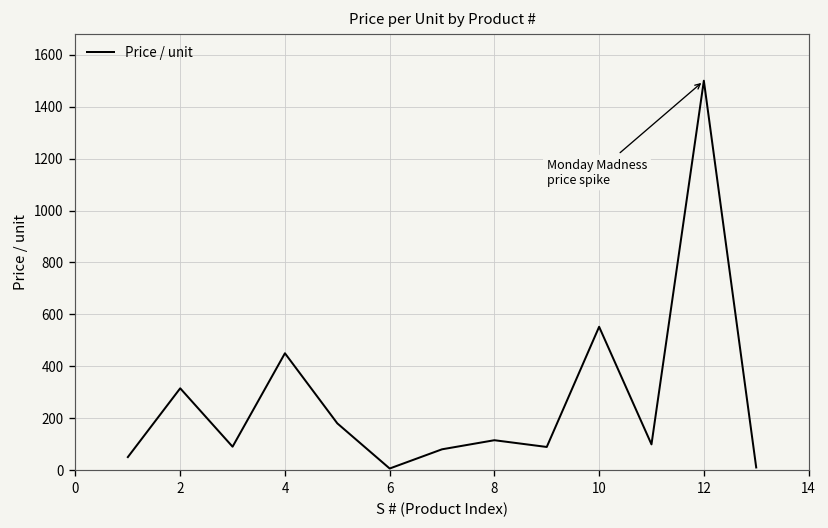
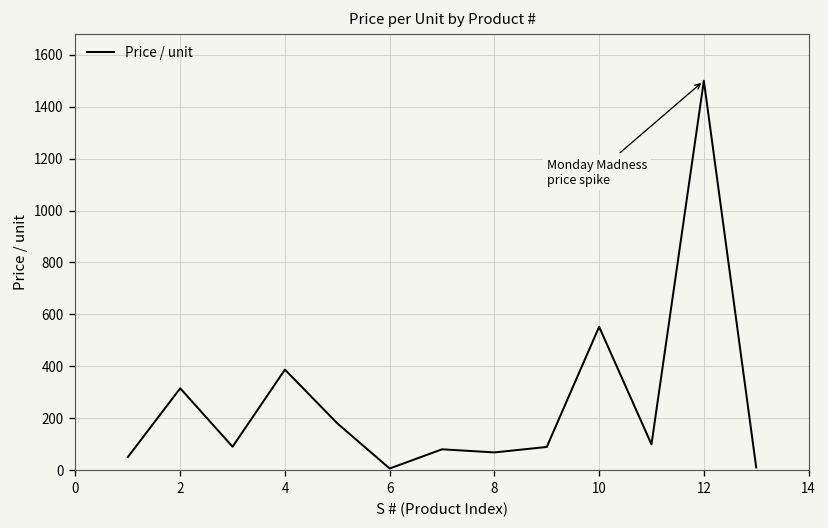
4: 450 -> 390
8: 120 -> 70
